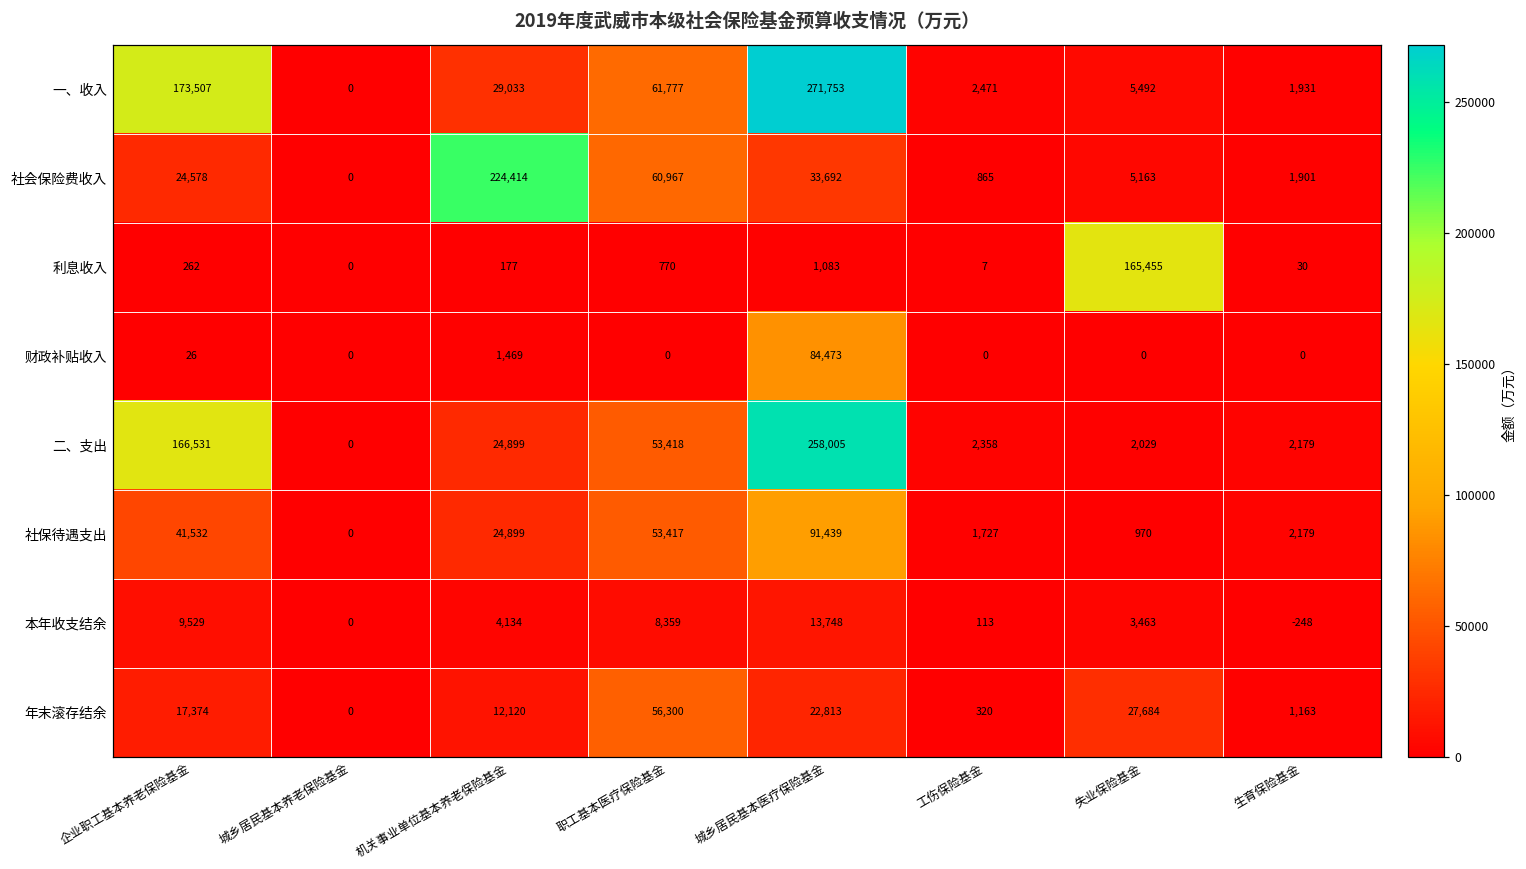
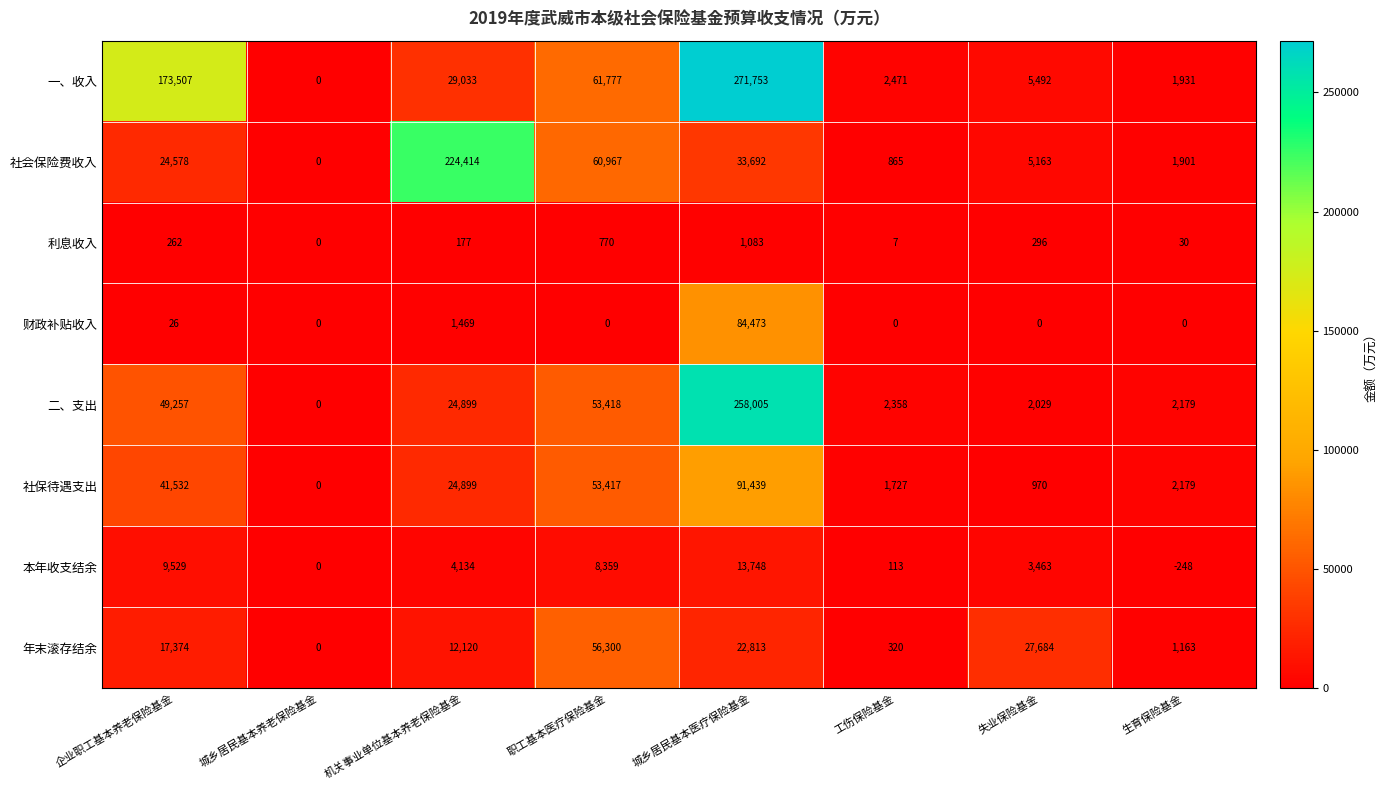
利息收入, 失业保险基金: 165,455 -> 296
二、支出, 企业职工基本养老保险基金: 166,531 -> 49,257
